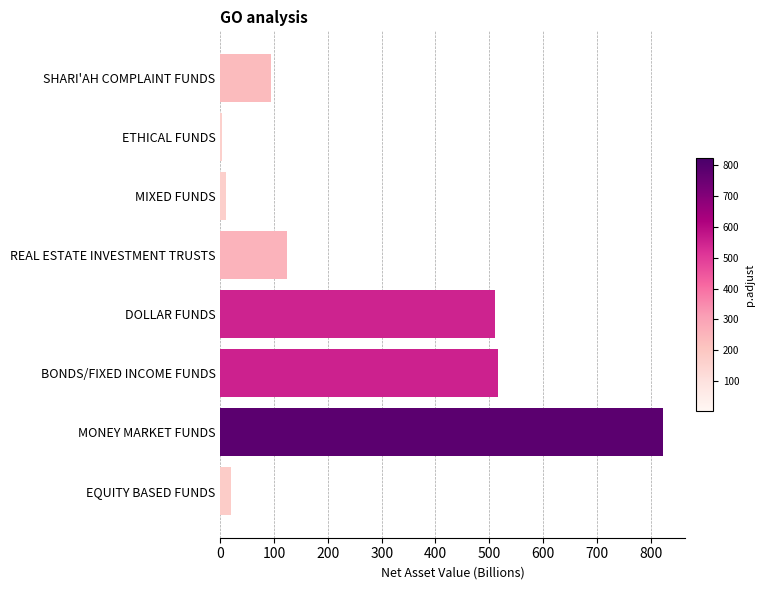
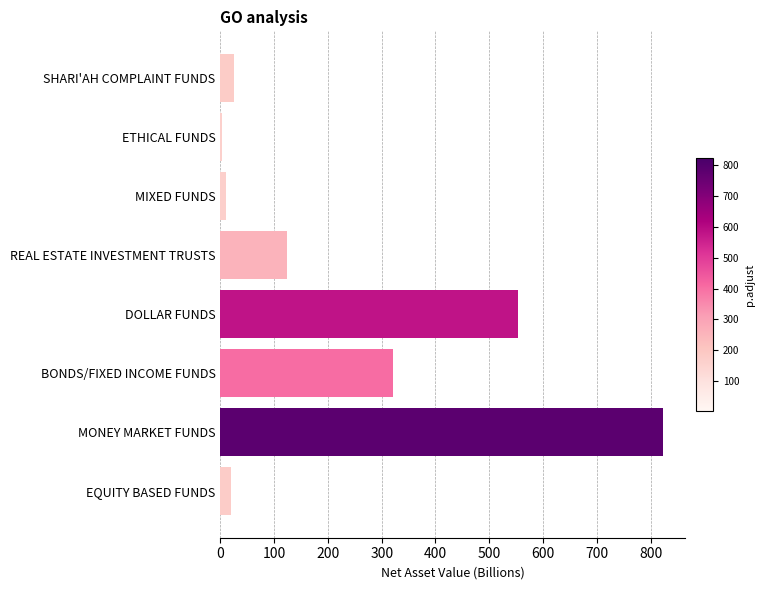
SHARI'AH COMPLAINT FUNDS: 90 -> 30
DOLLAR FUNDS: 510 -> 550
BONDS/FIXED INCOME FUNDS: 520 -> 320
